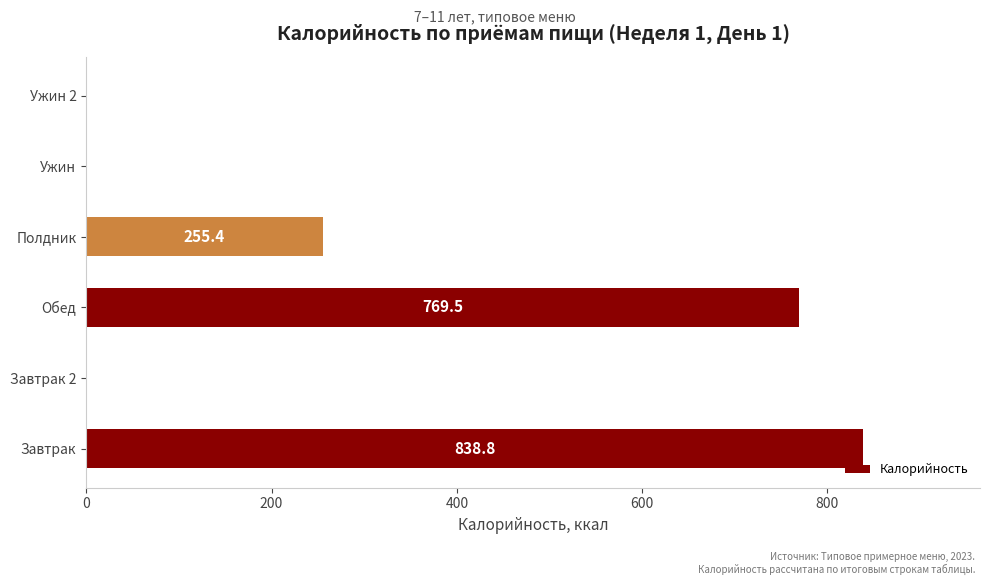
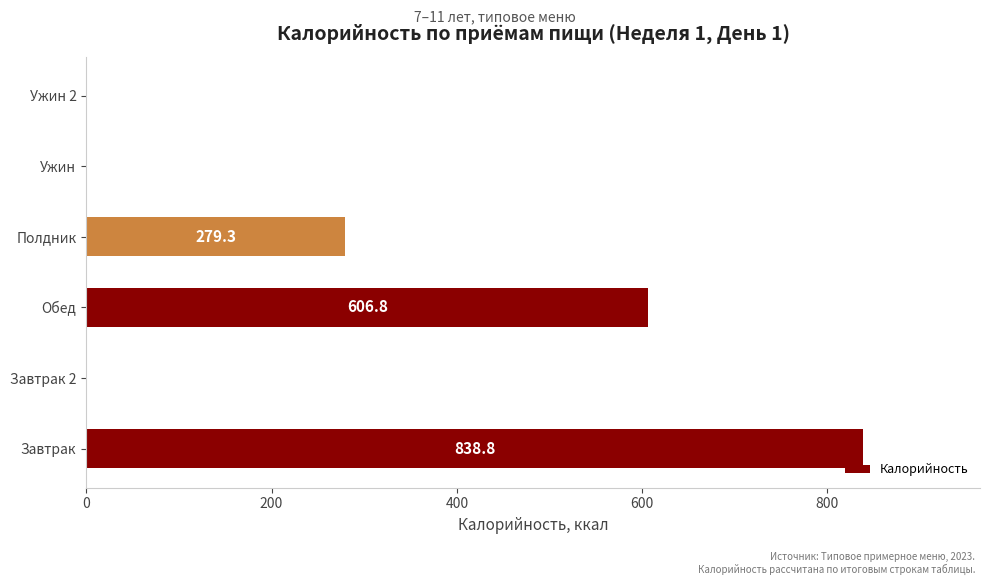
Полдник: 255.4 -> 279.3
Обед: 769.5 -> 606.8
